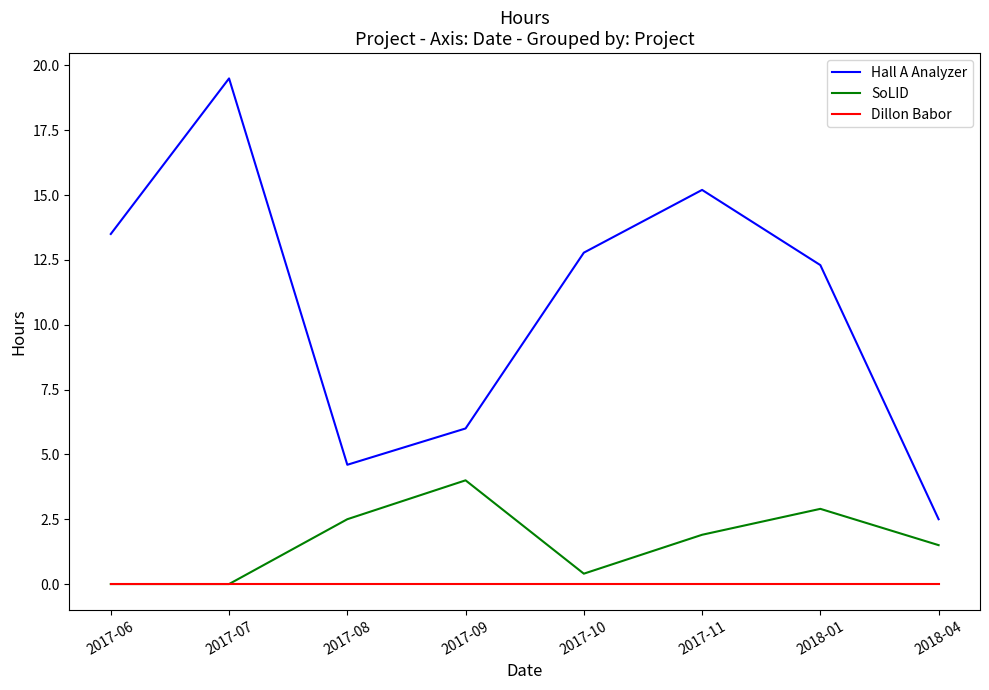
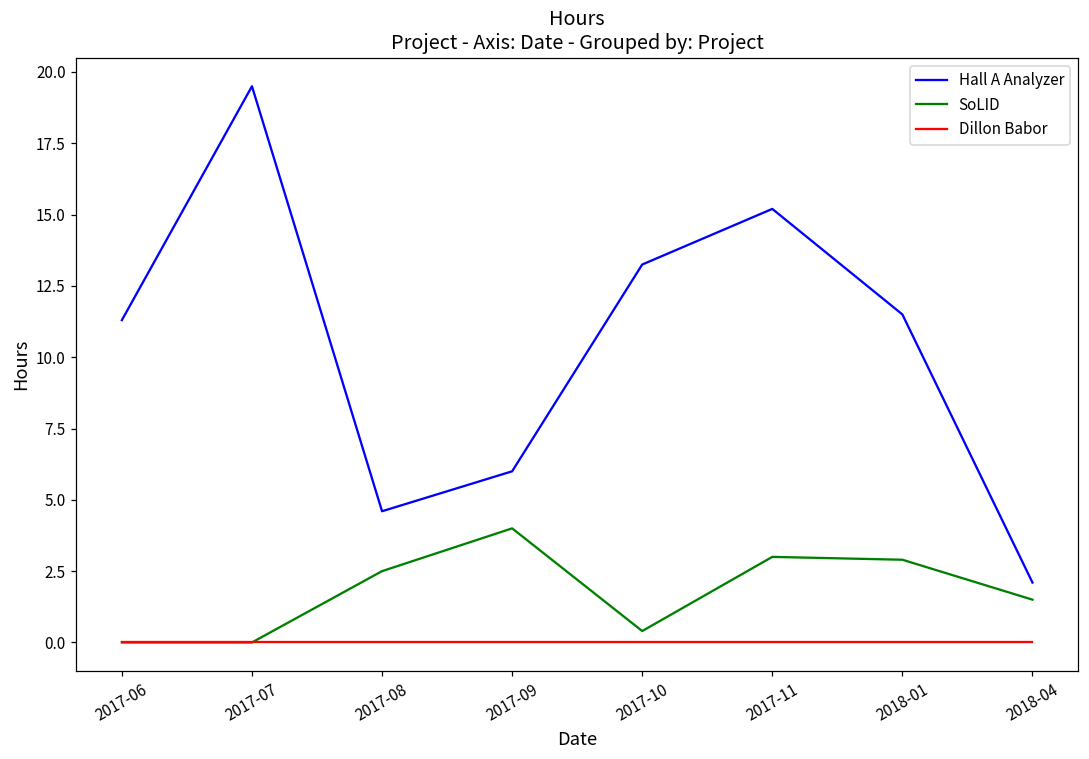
Hall A Analyzer, 2017-06: 13.5 -> 11.3
Hall A Analyzer, 2017-10: 12.8 -> 13.3
SoLID, 2017-11: 1.9 -> 3.0
Hall A Analyzer, 2018-01: 12.3 -> 11.5
Hall A Analyzer, 2018-04: 2.5 -> 2.1
